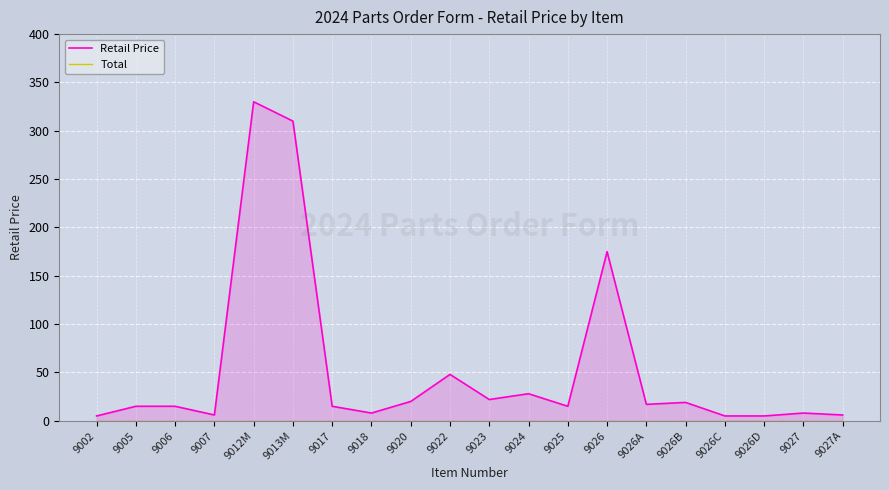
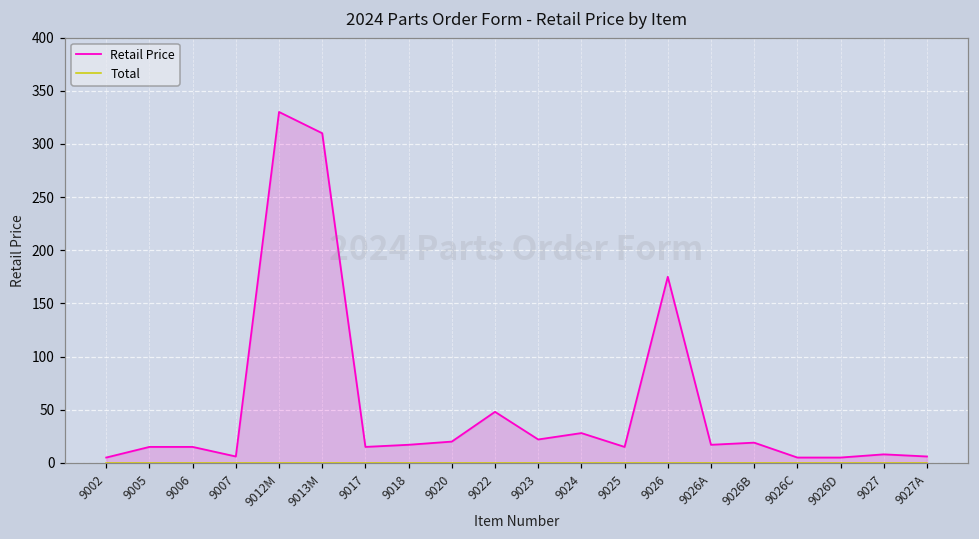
Retail Price, 9018: 10 -> 20
